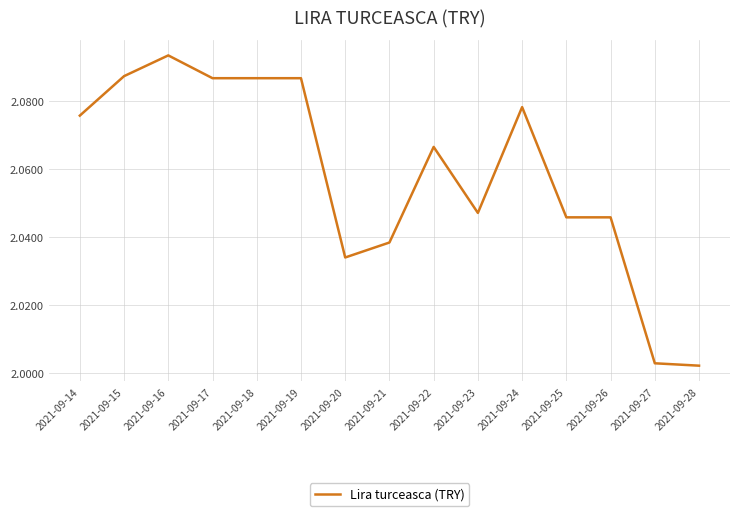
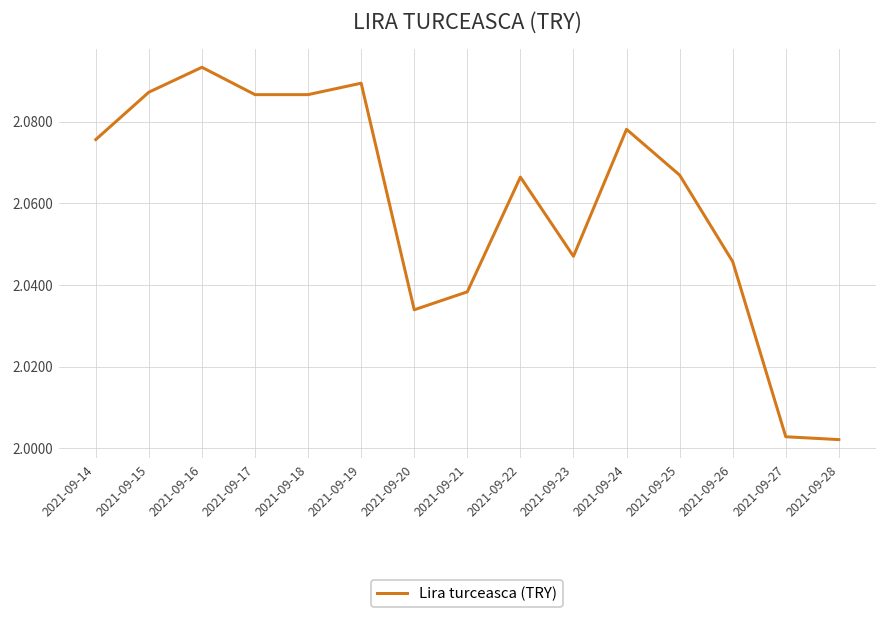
2021-09-19: 2.087 -> 2.089
2021-09-25: 2.046 -> 2.067
